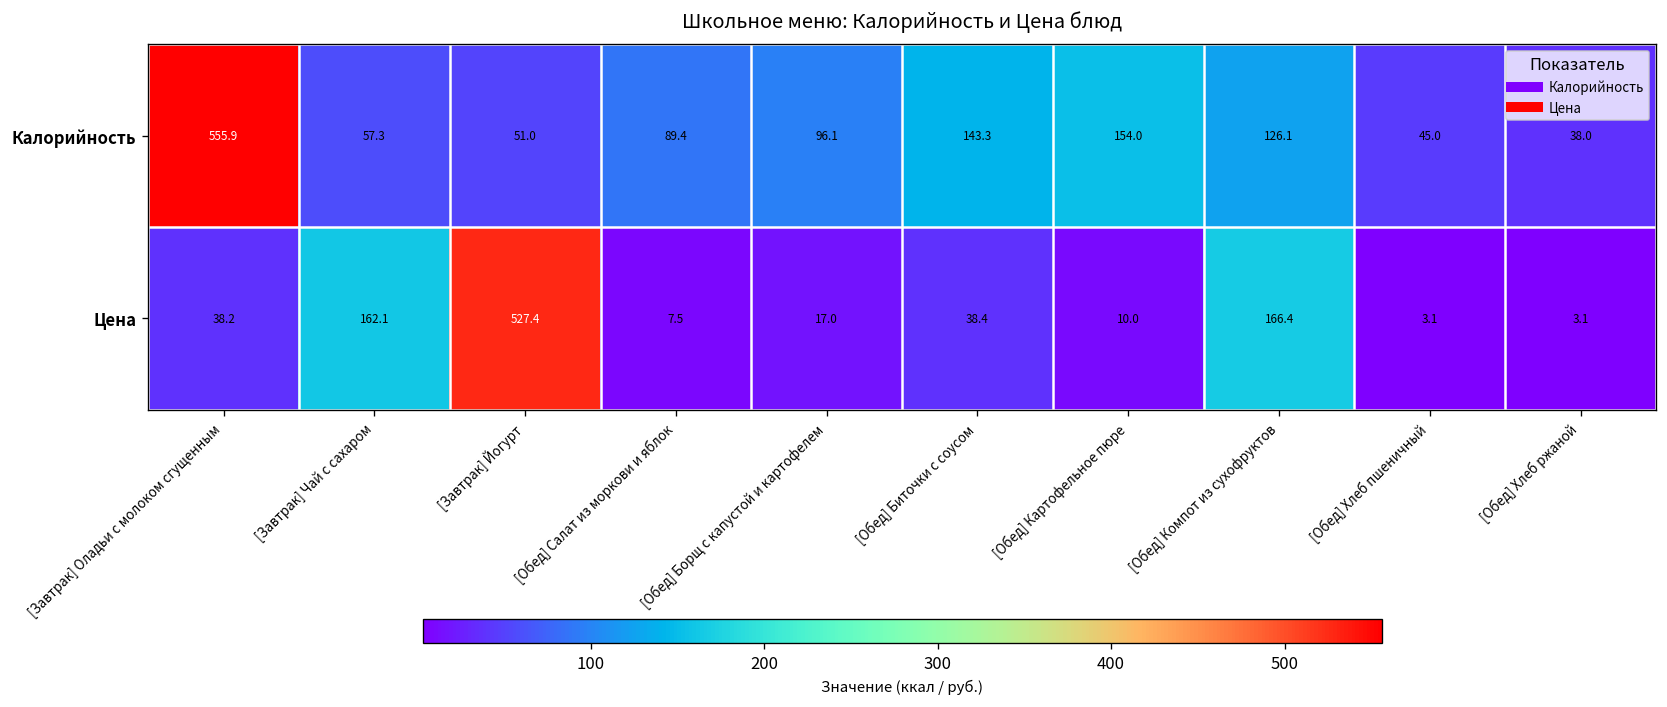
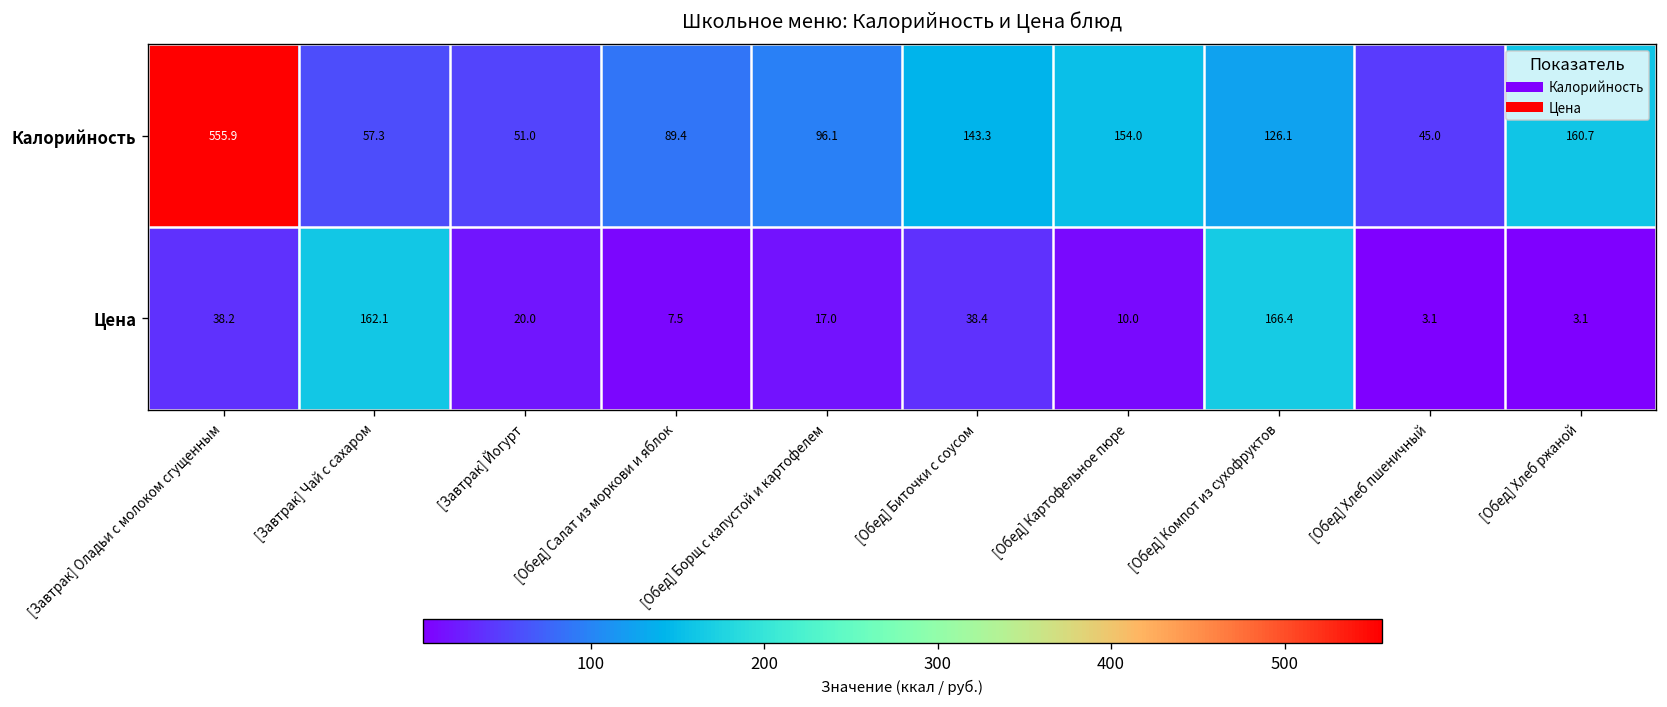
Калорийность, [Обед] Хлеб ржаной: 38.0 -> 160.7
Цена, [Завтрак] Йогурт: 527.4 -> 20.0
